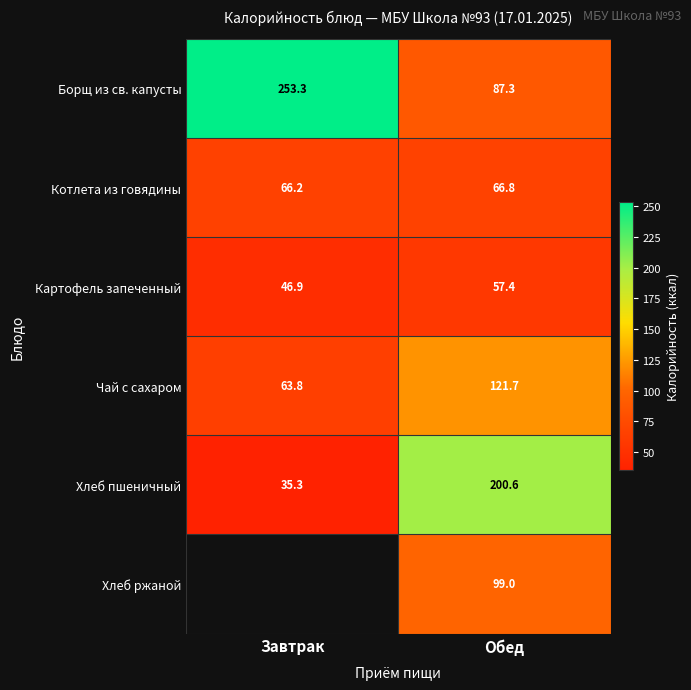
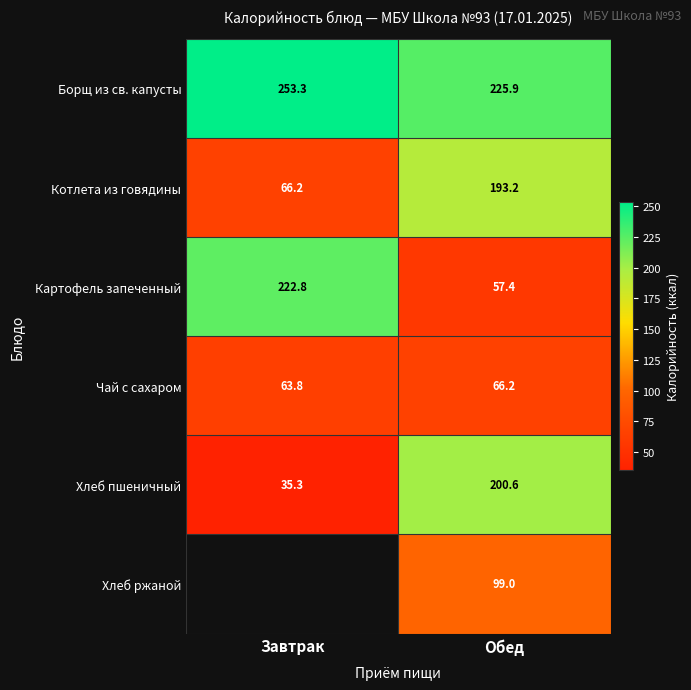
Борщ из св. капусты, Обед: 87.3 -> 225.9
Котлета из говядины, Обед: 66.8 -> 193.2
Картофель запеченный, Завтрак: 46.9 -> 222.8
Чай с сахаром, Обед: 121.7 -> 66.2
